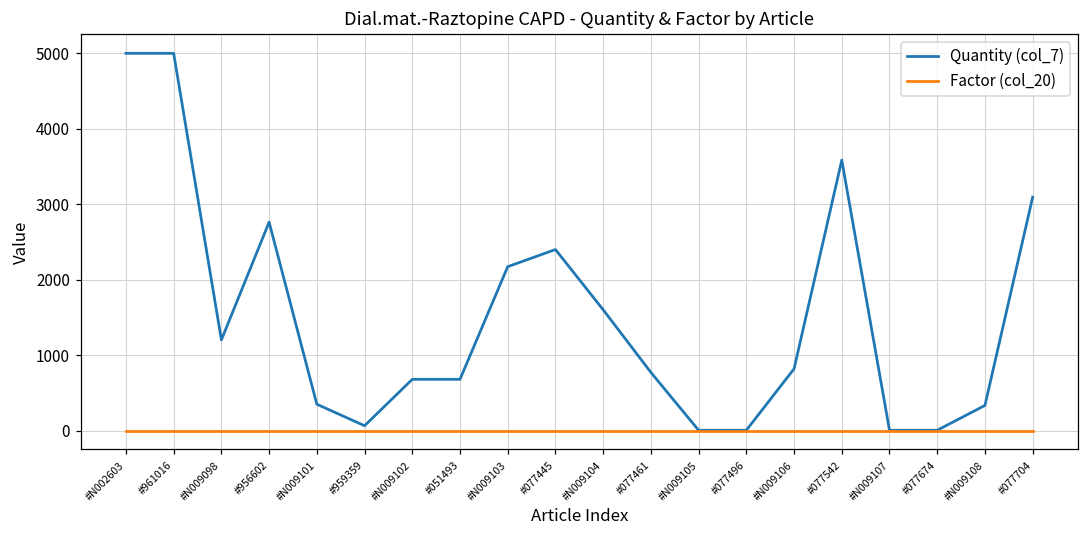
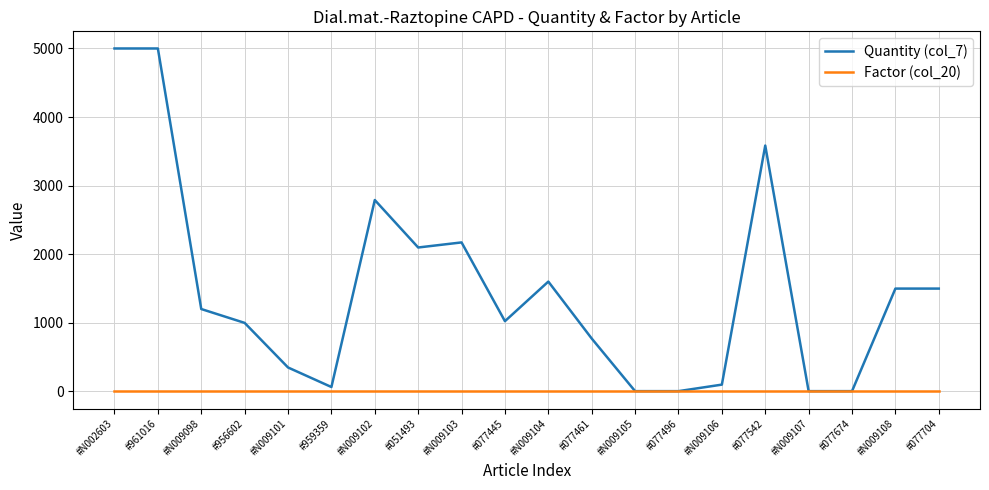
Quantity (col_7), #956602: 2800 -> 1000
Quantity (col_7), #N009102: 700 -> 2800
Quantity (col_7), #051493: 700 -> 2100
Quantity (col_7), #077445: 2400 -> 1000
Quantity (col_7), #N009106: 800 -> 100
Quantity (col_7), #N009108: 300 -> 1500
Quantity (col_7), #077704: 3100 -> 1500
